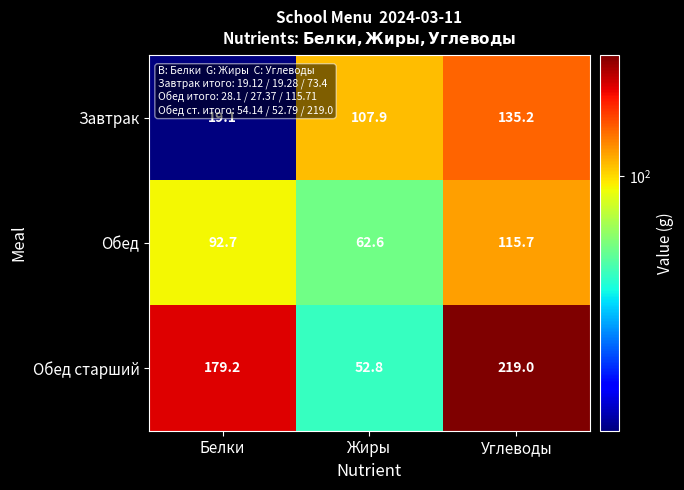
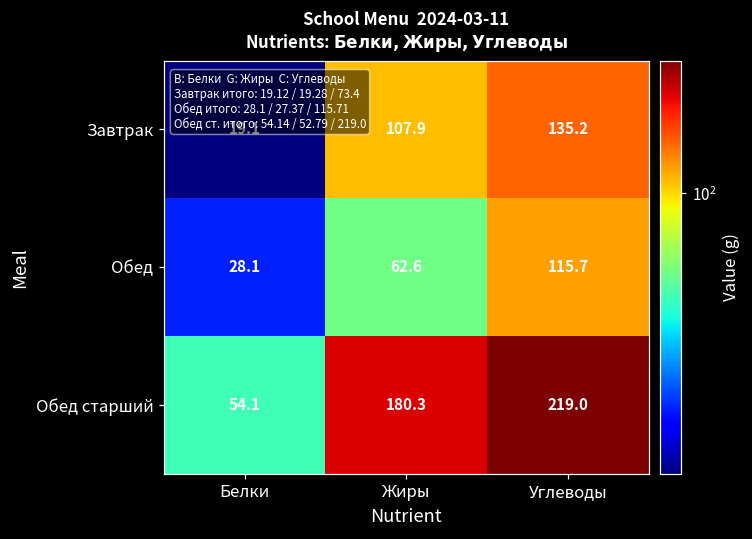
Обед, Белки: 92.7 -> 28.1
Обед старший, Белки: 179.2 -> 54.1
Обед старший, Жиры: 52.8 -> 180.3
